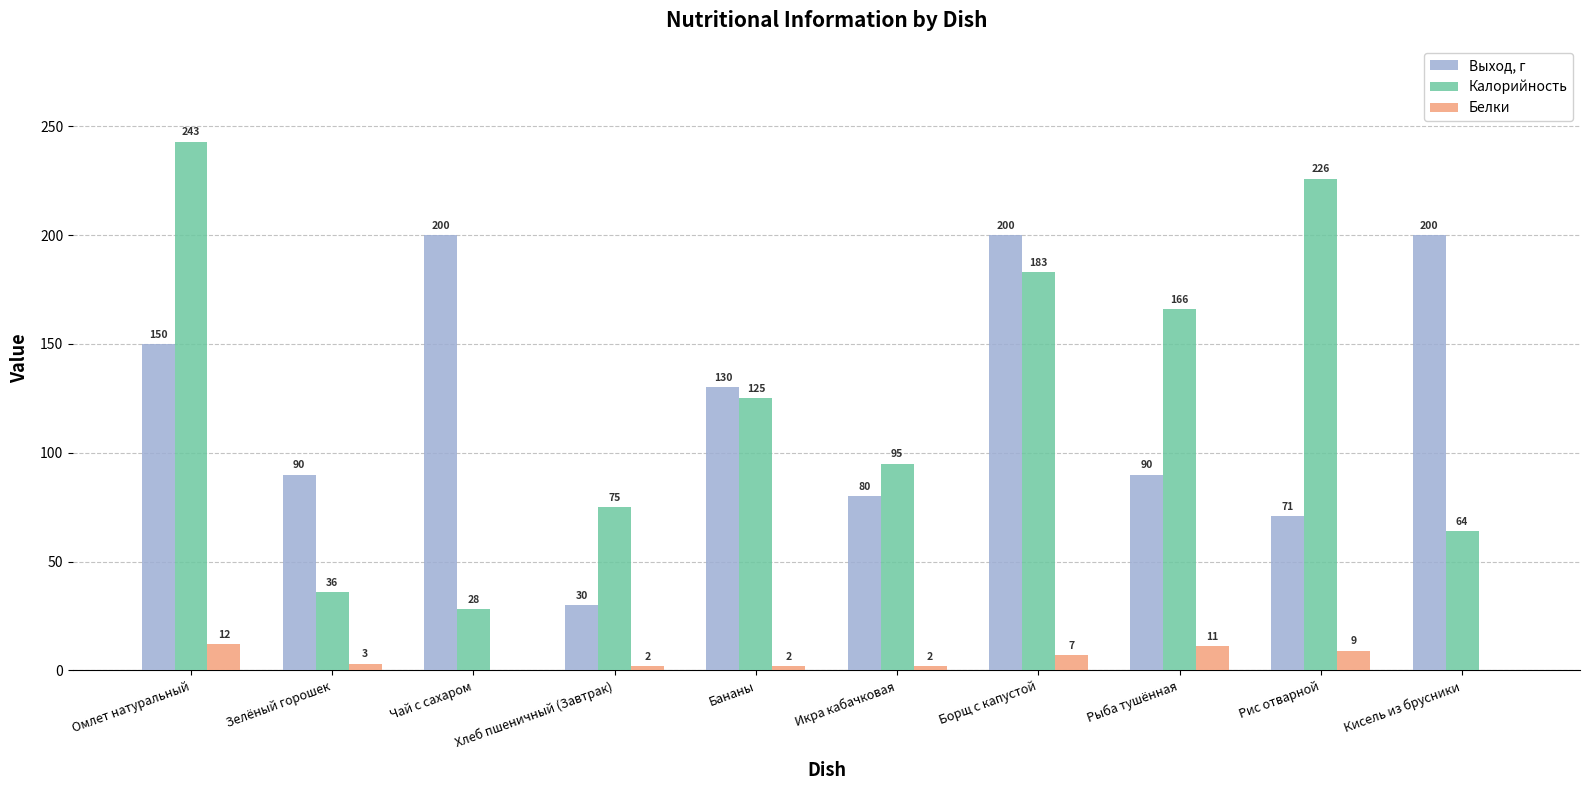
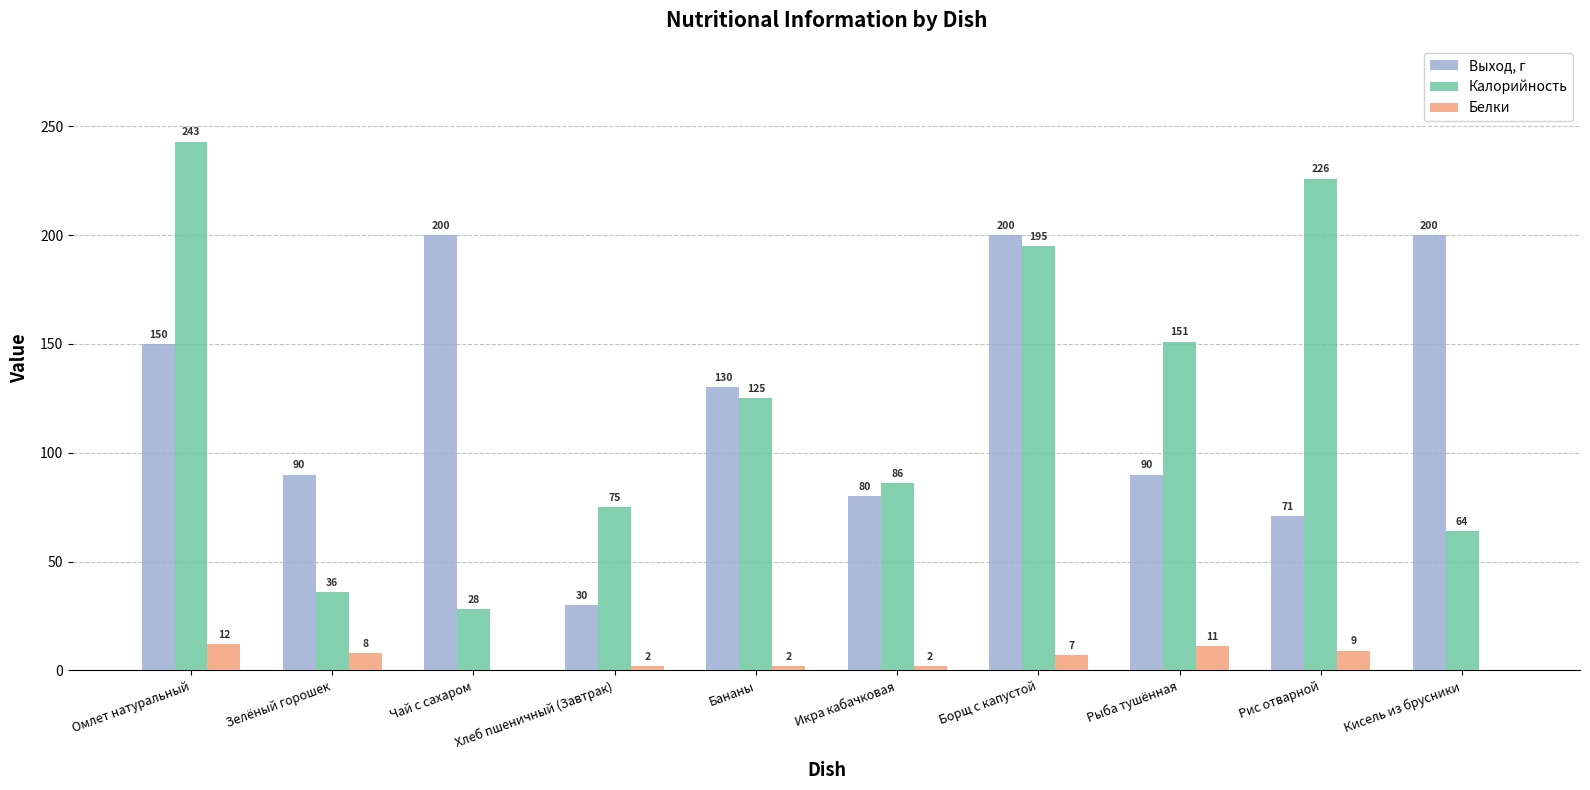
Белки, Зелёный горошек: 3 -> 8
Калорийность, Икра кабачковая: 95 -> 86
Калорийность, Борщ с капустой: 183 -> 195
Калорийность, Рыба тушённая: 166 -> 151
